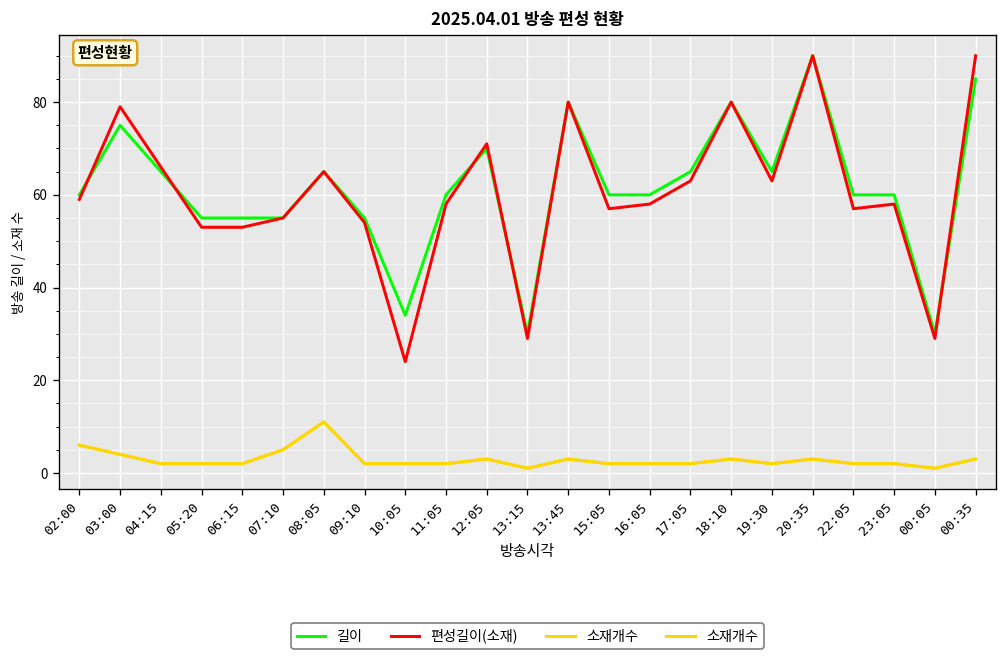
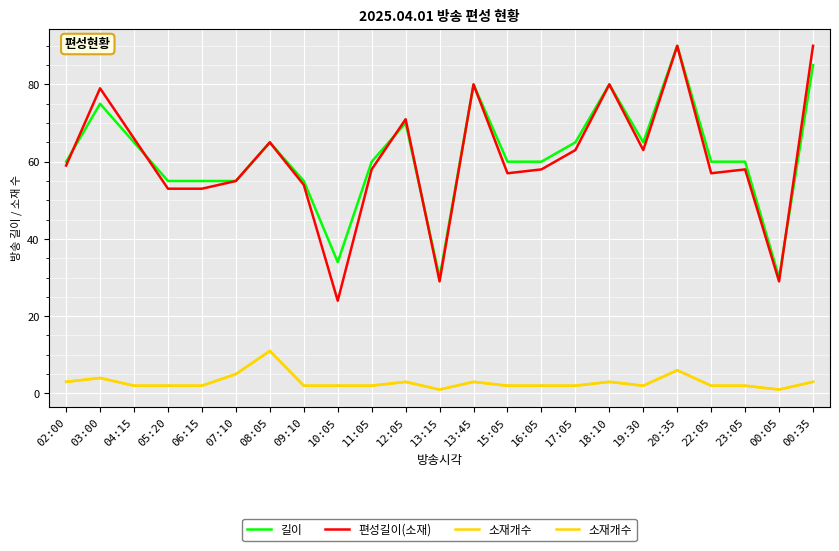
소재개수, 02:00: 6 -> 3
소재개수, 20:35: 3 -> 6
